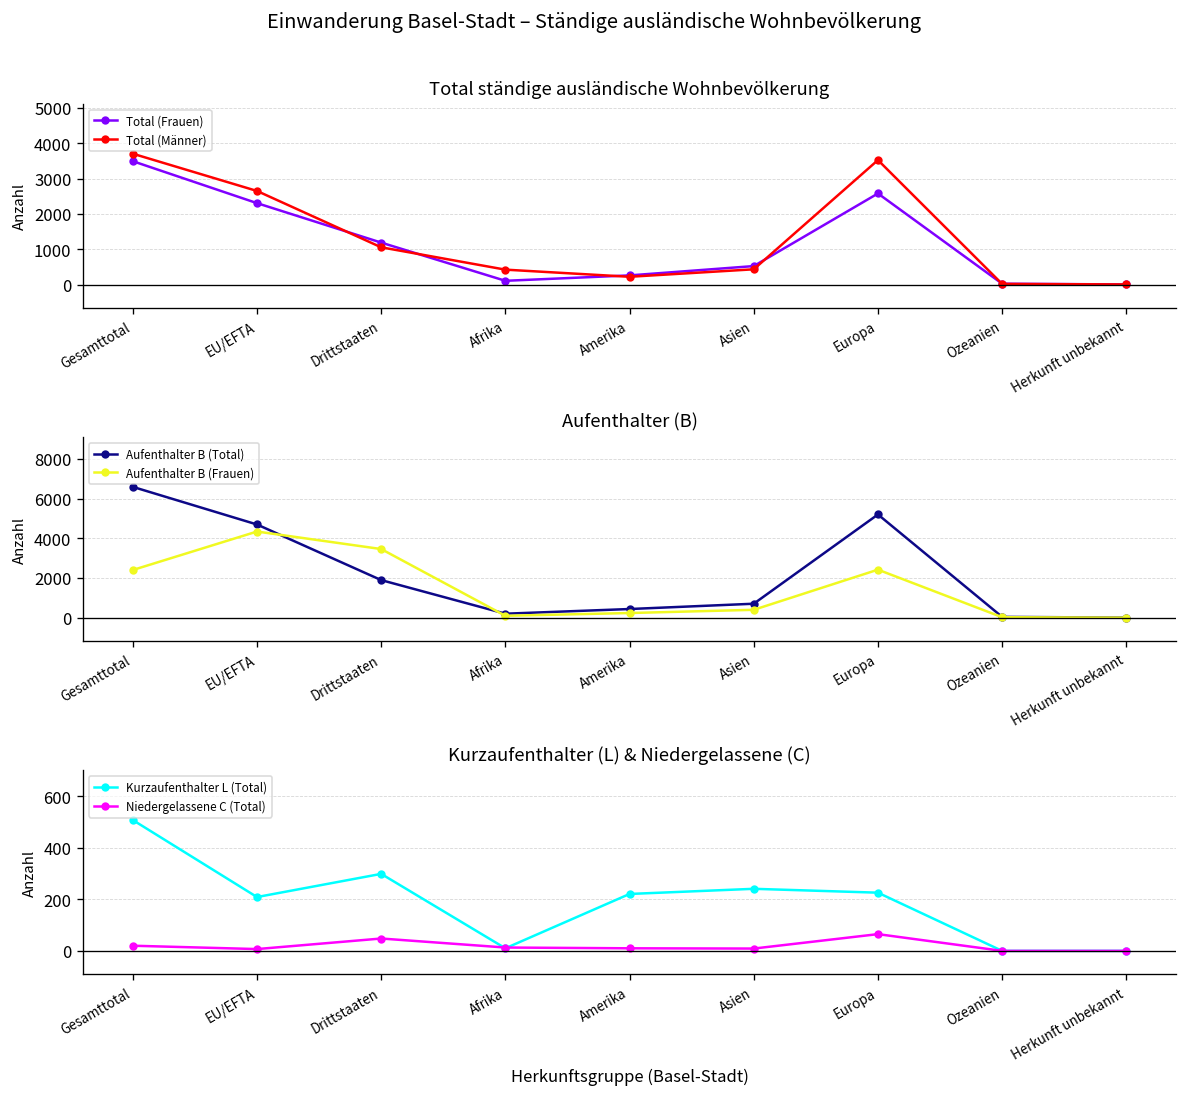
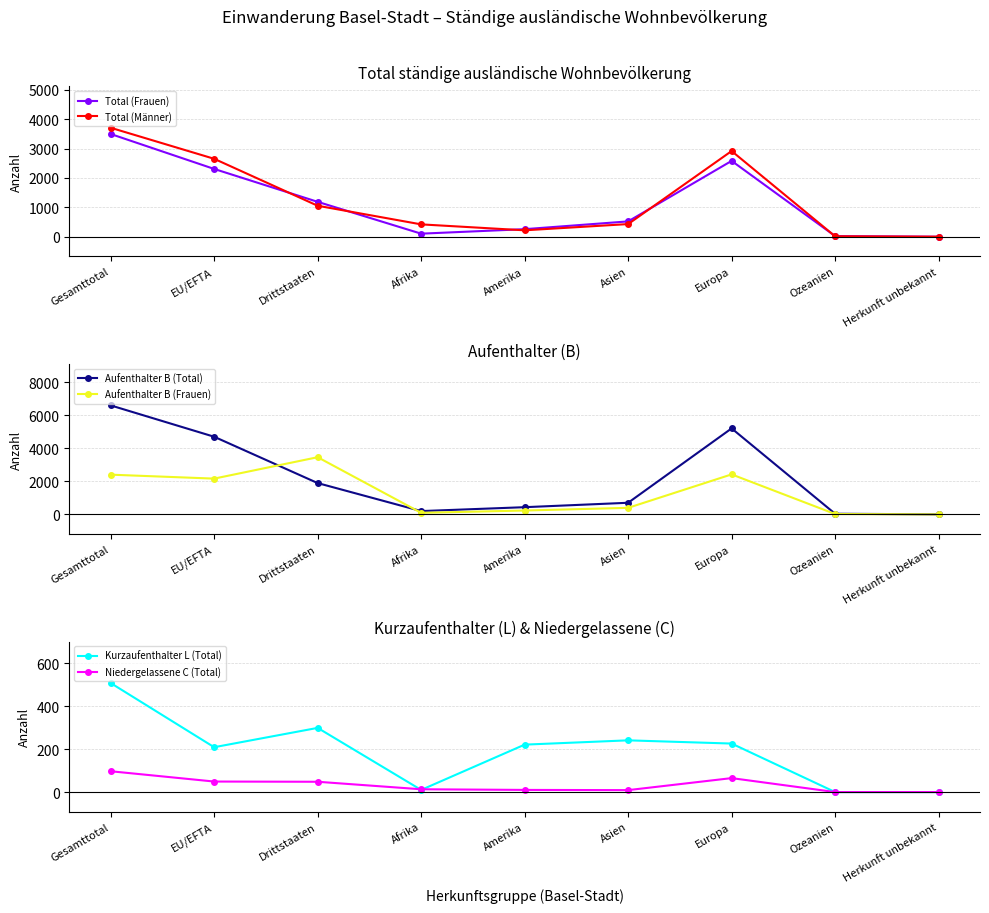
Total ständige ausländische Wohnbevölkerung, Total (Männer), Europa: 3500 -> 2900
Aufenthalter (B), Aufenthalter B (Frauen), EU/EFTA: 4300 -> 2200
Kurzaufenthalter (L) & Niedergelassene (C), Niedergelassene C (Total), Gesamttotal: 20 -> 100
Kurzaufenthalter (L) & Niedergelassene (C), Niedergelassene C (Total), EU/EFTA: 10 -> 50
